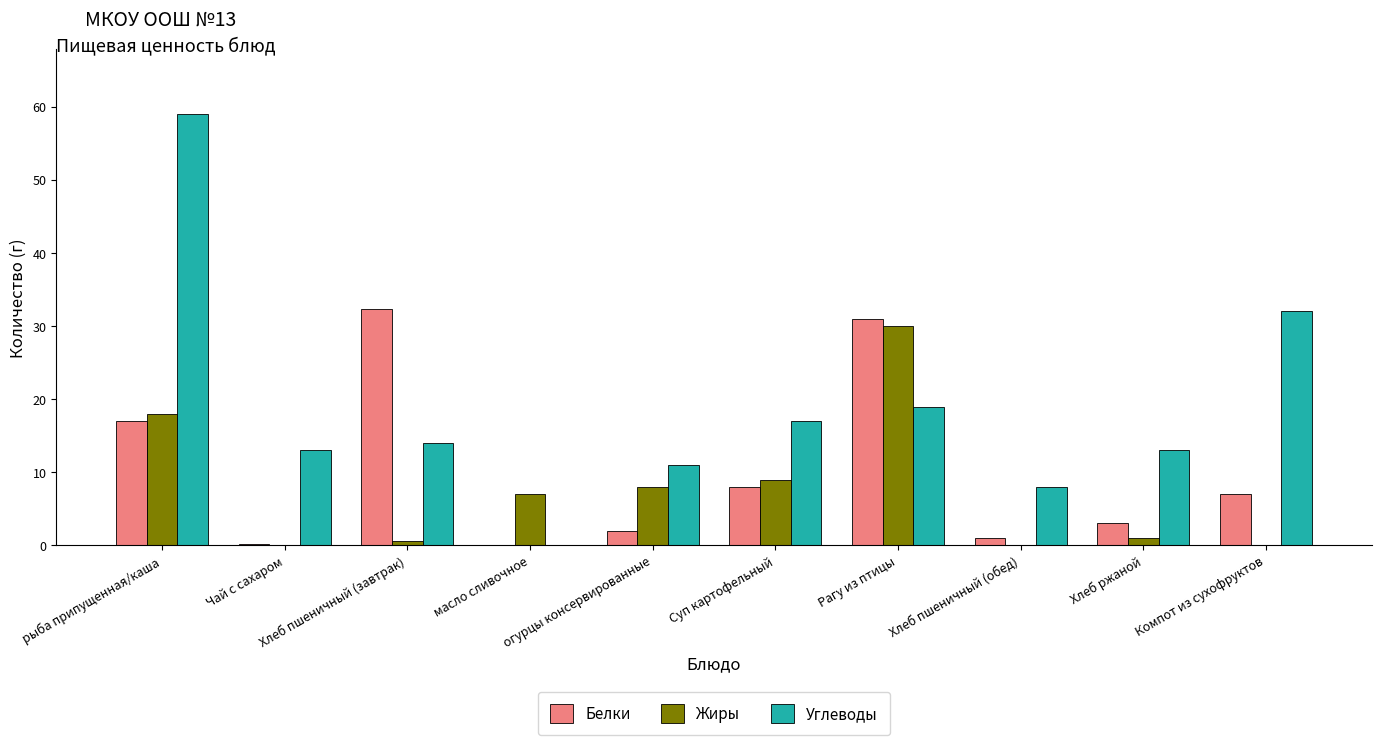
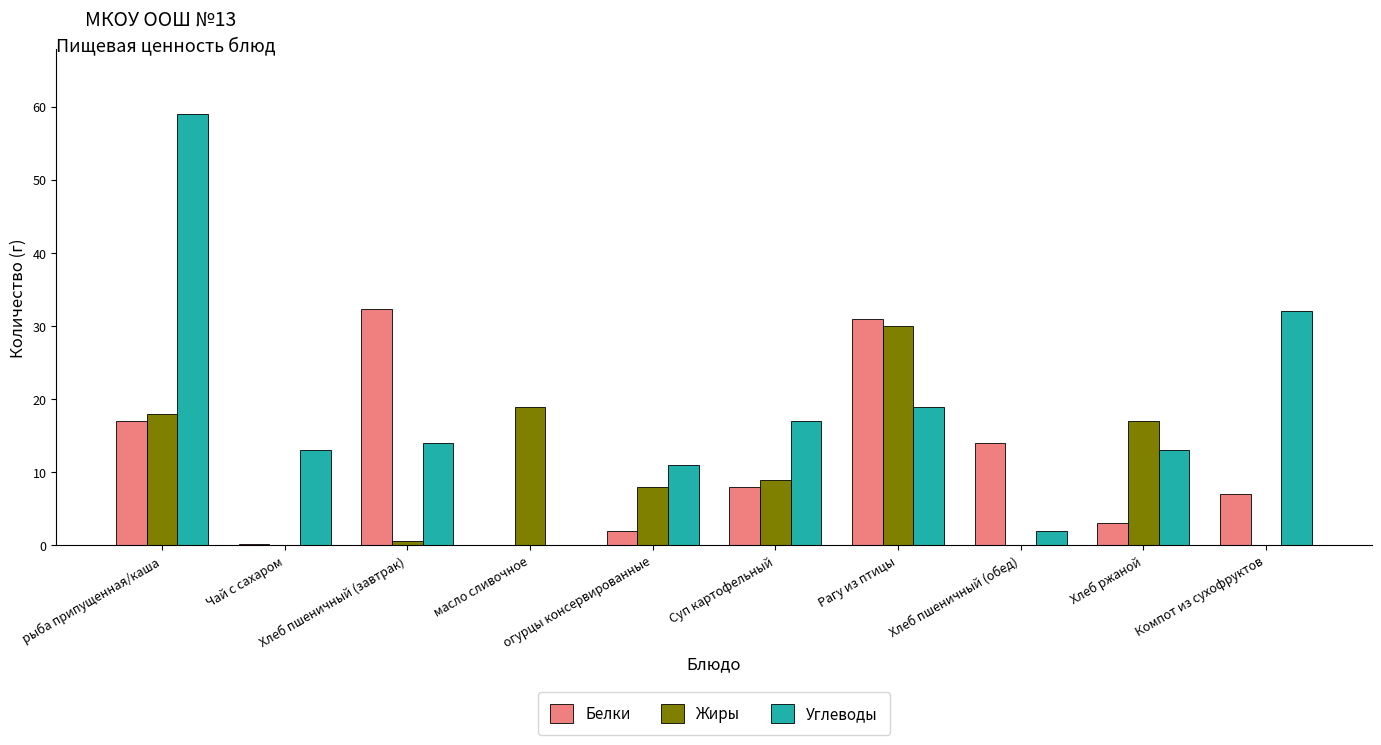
Жиры, масло сливочное: 7 -> 19
Белки, Хлеб пшеничный (обед): 1 -> 14
Углеводы, Хлеб пшеничный (обед): 8 -> 2
Жиры, Хлеб ржаной: 1 -> 17
